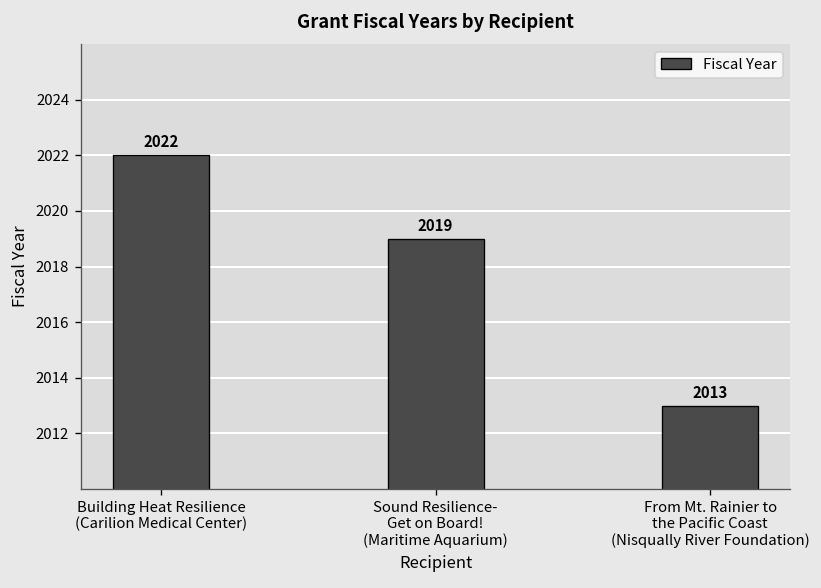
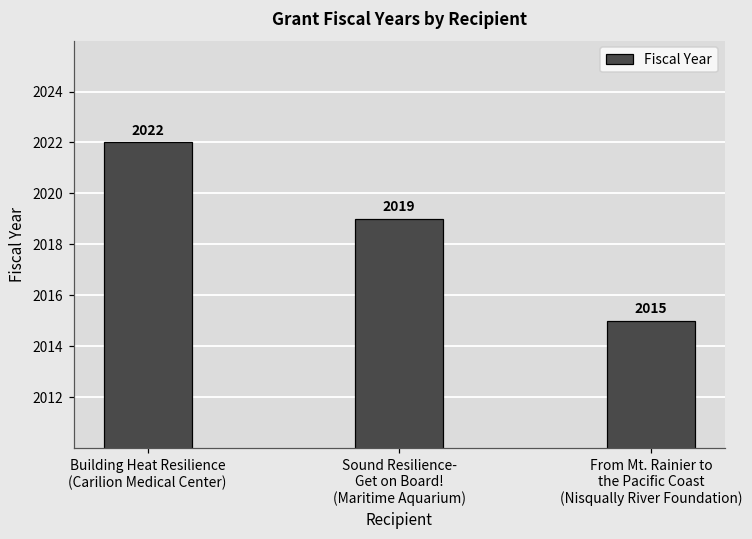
From Mt. Rainier to the Pacific Coast (Nisqually River Foundation): 2013 -> 2015
